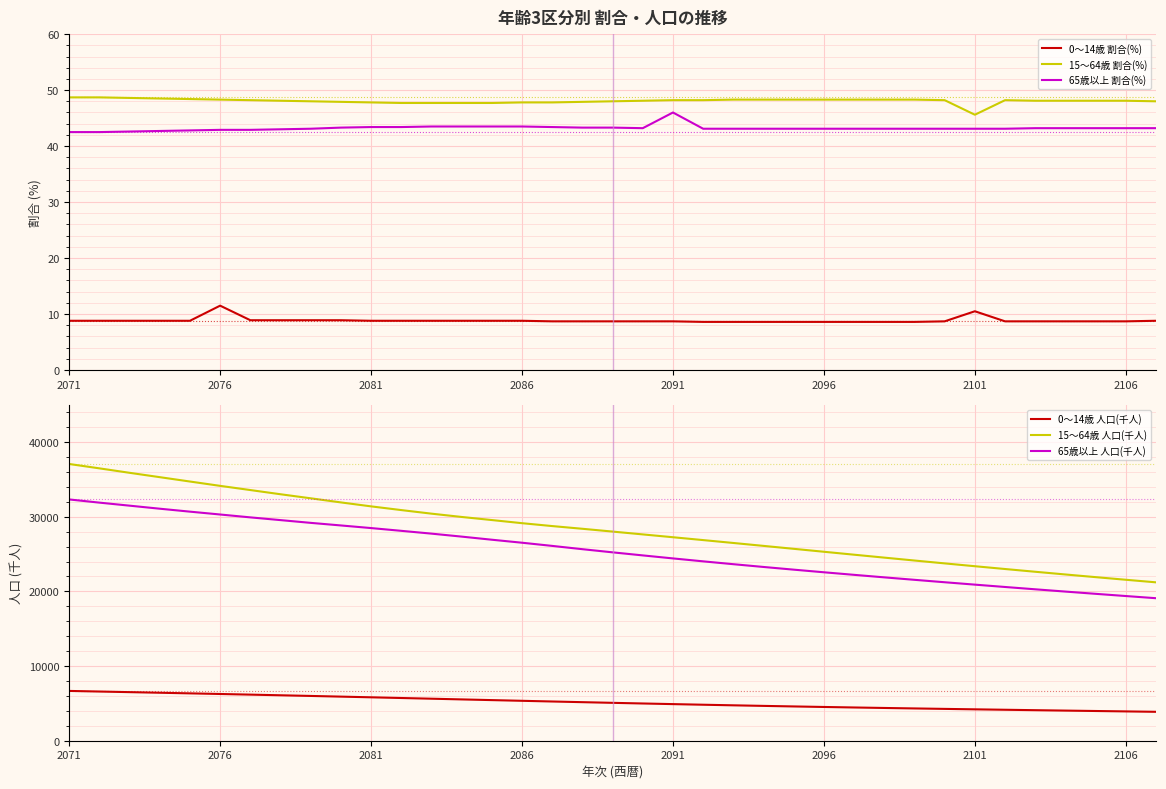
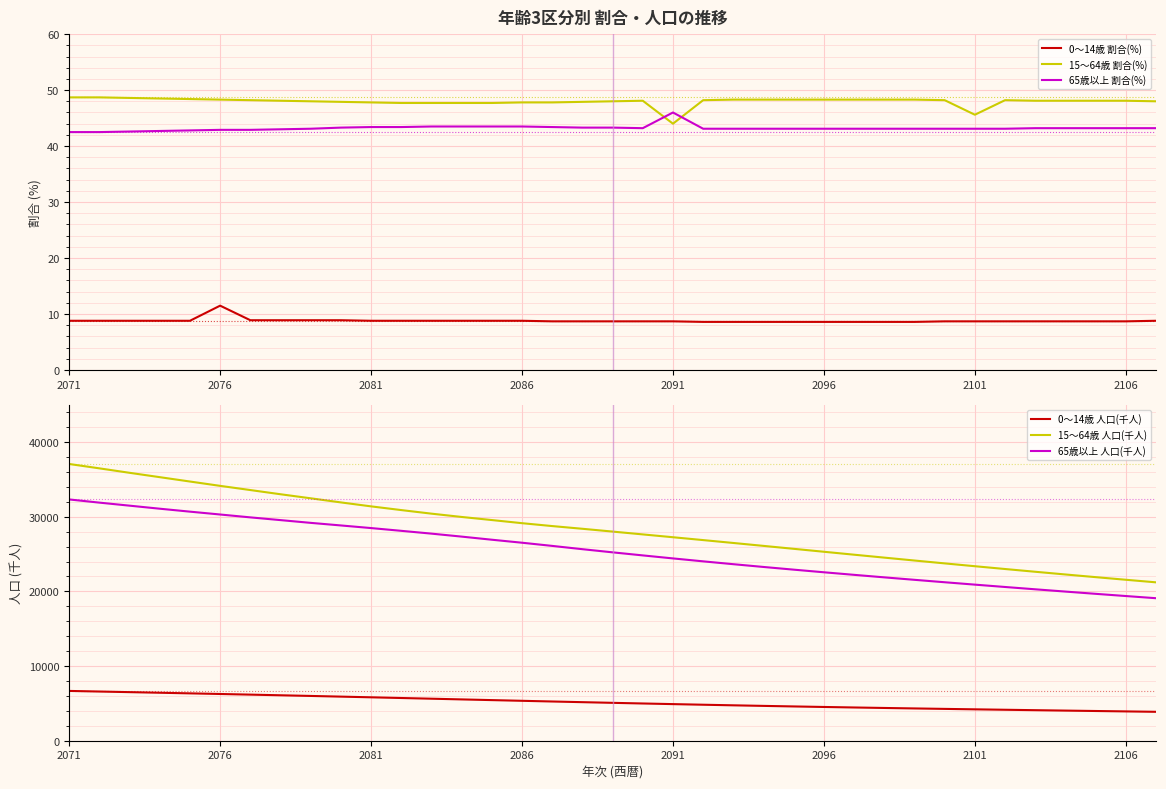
年齢3区分別 割合・人口の推移, 15～64歳 割合(%), 2091: 48 -> 44
年齢3区分別 割合・人口の推移, 0～14歳 割合(%), 2101: 11 -> 9
